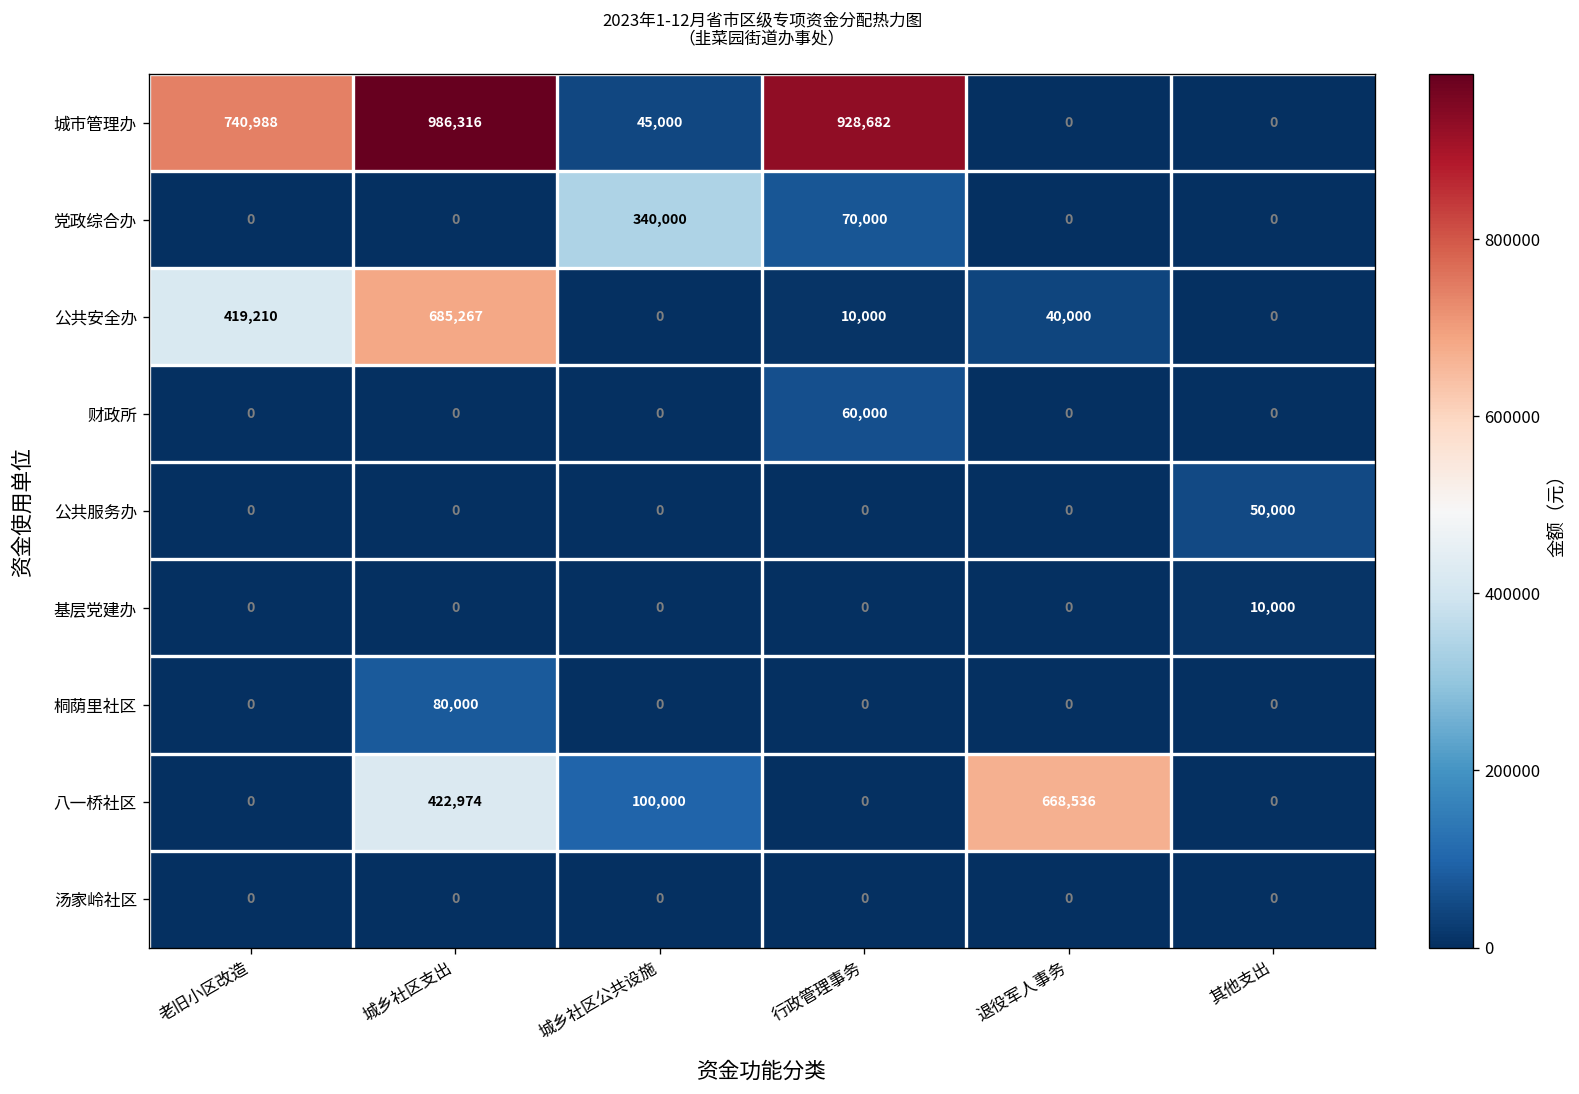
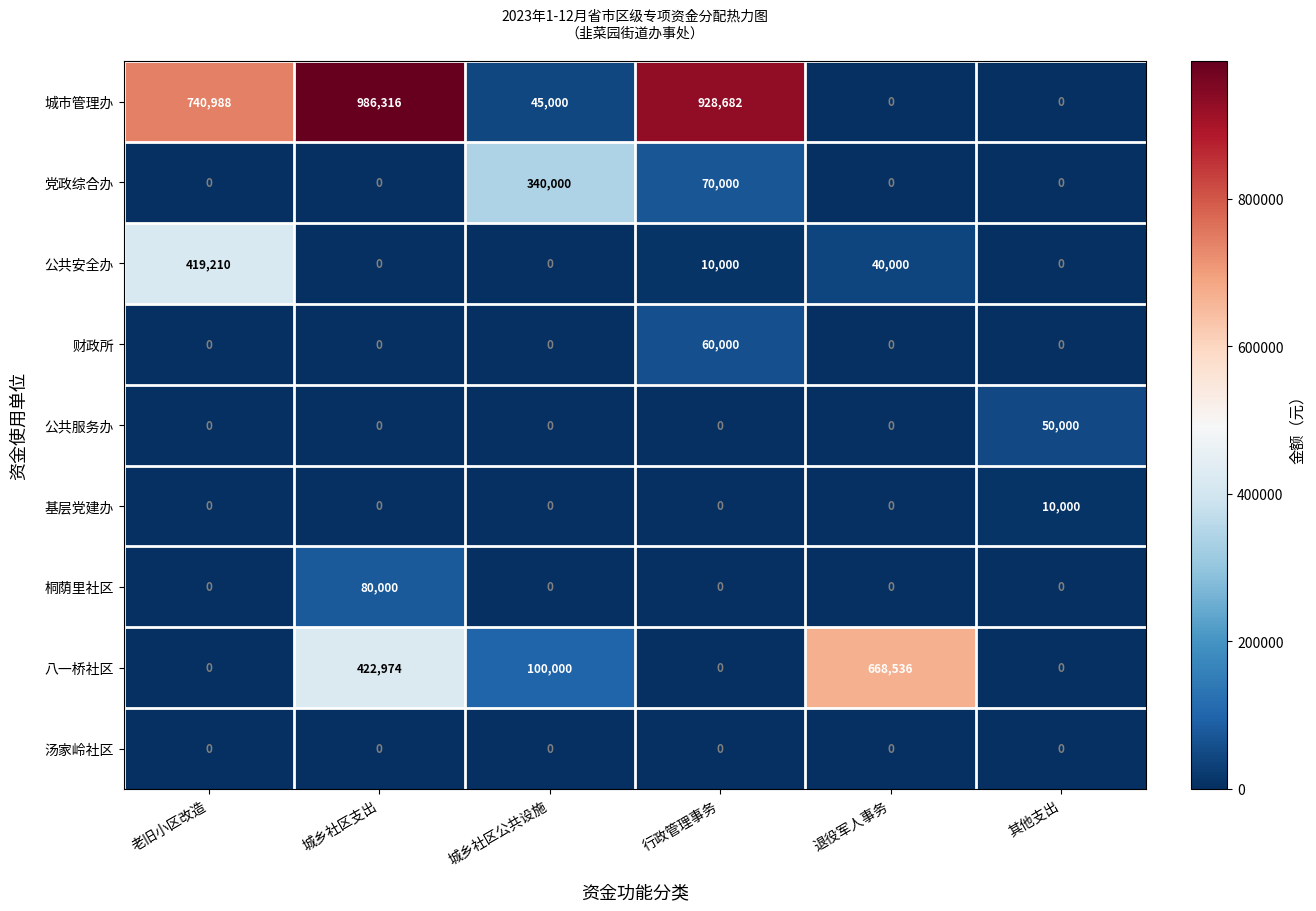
公共安全办, 城乡社区支出: 685,267 -> 0
